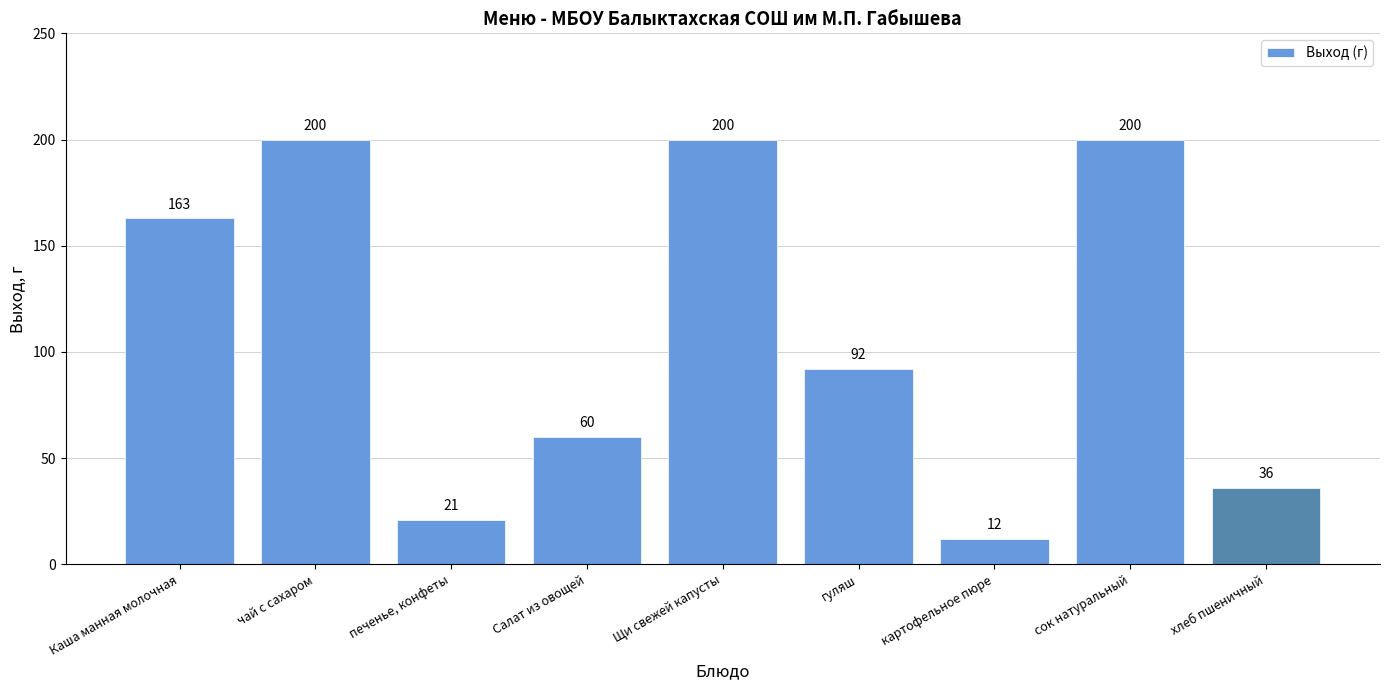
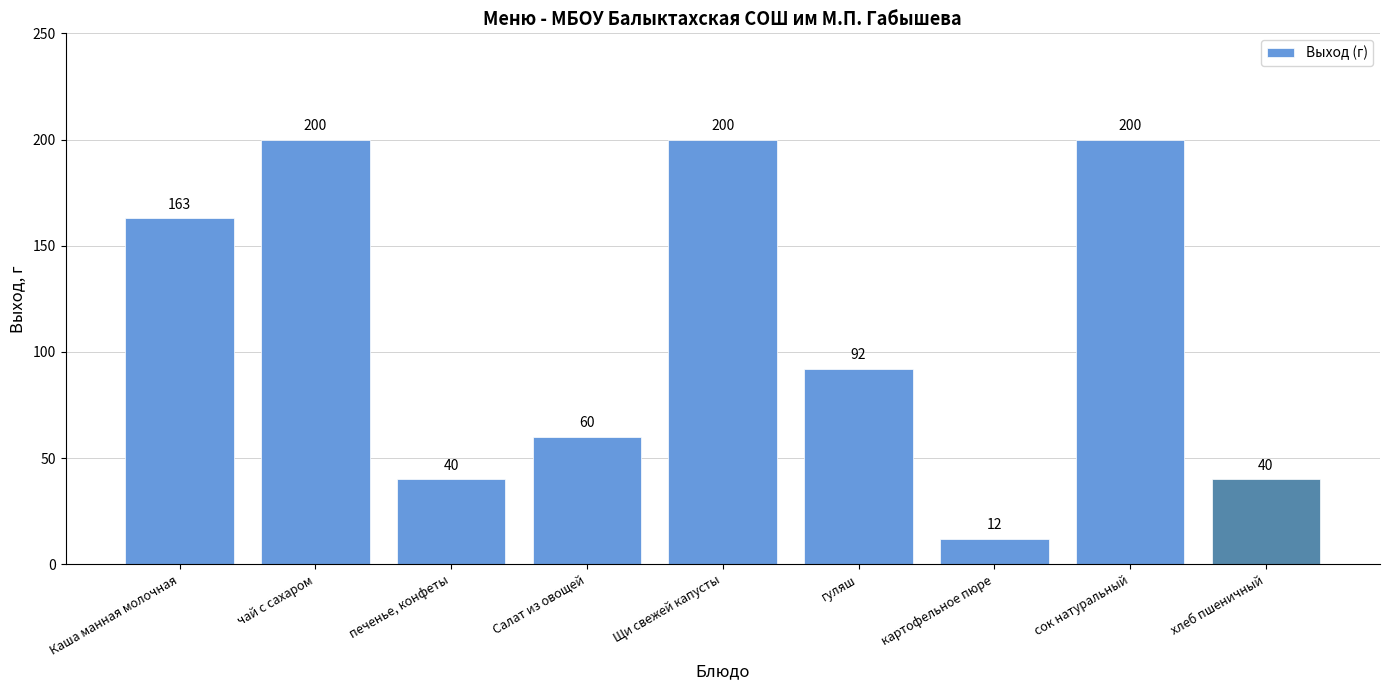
печенье, конфеты: 21 -> 40
хлеб пшеничный: 36 -> 40
